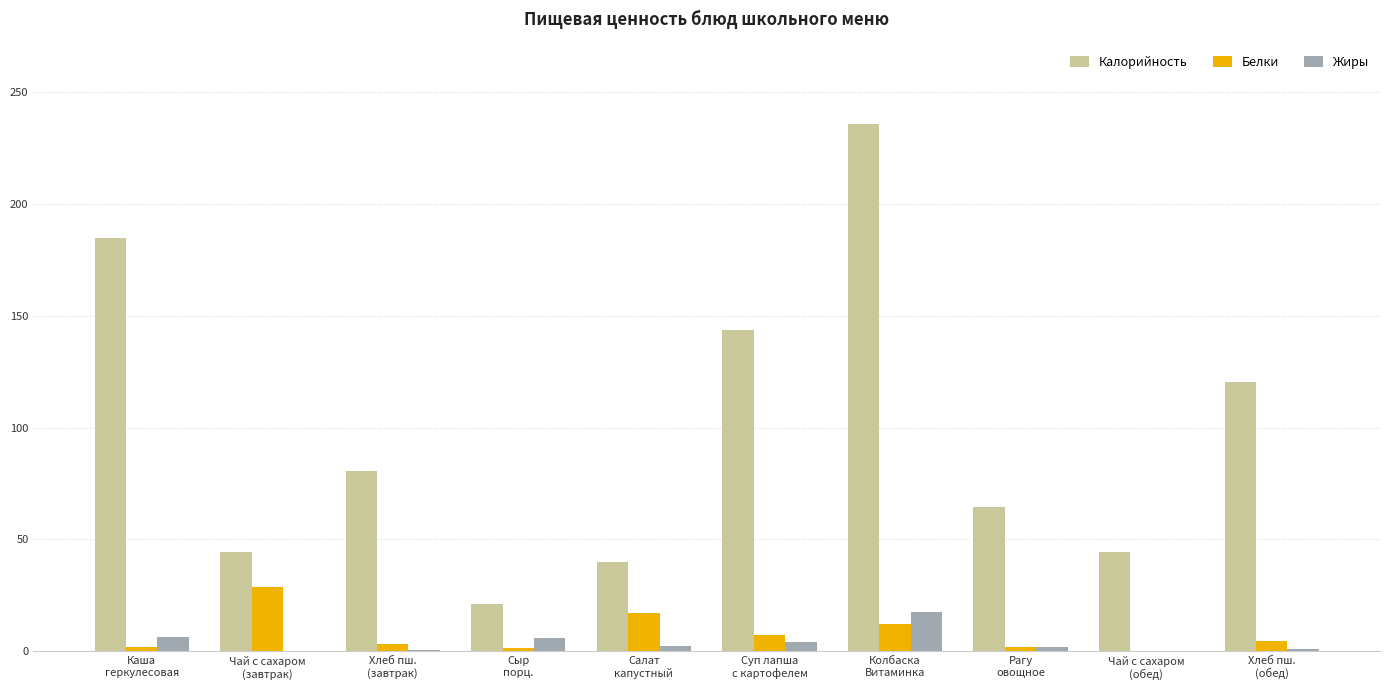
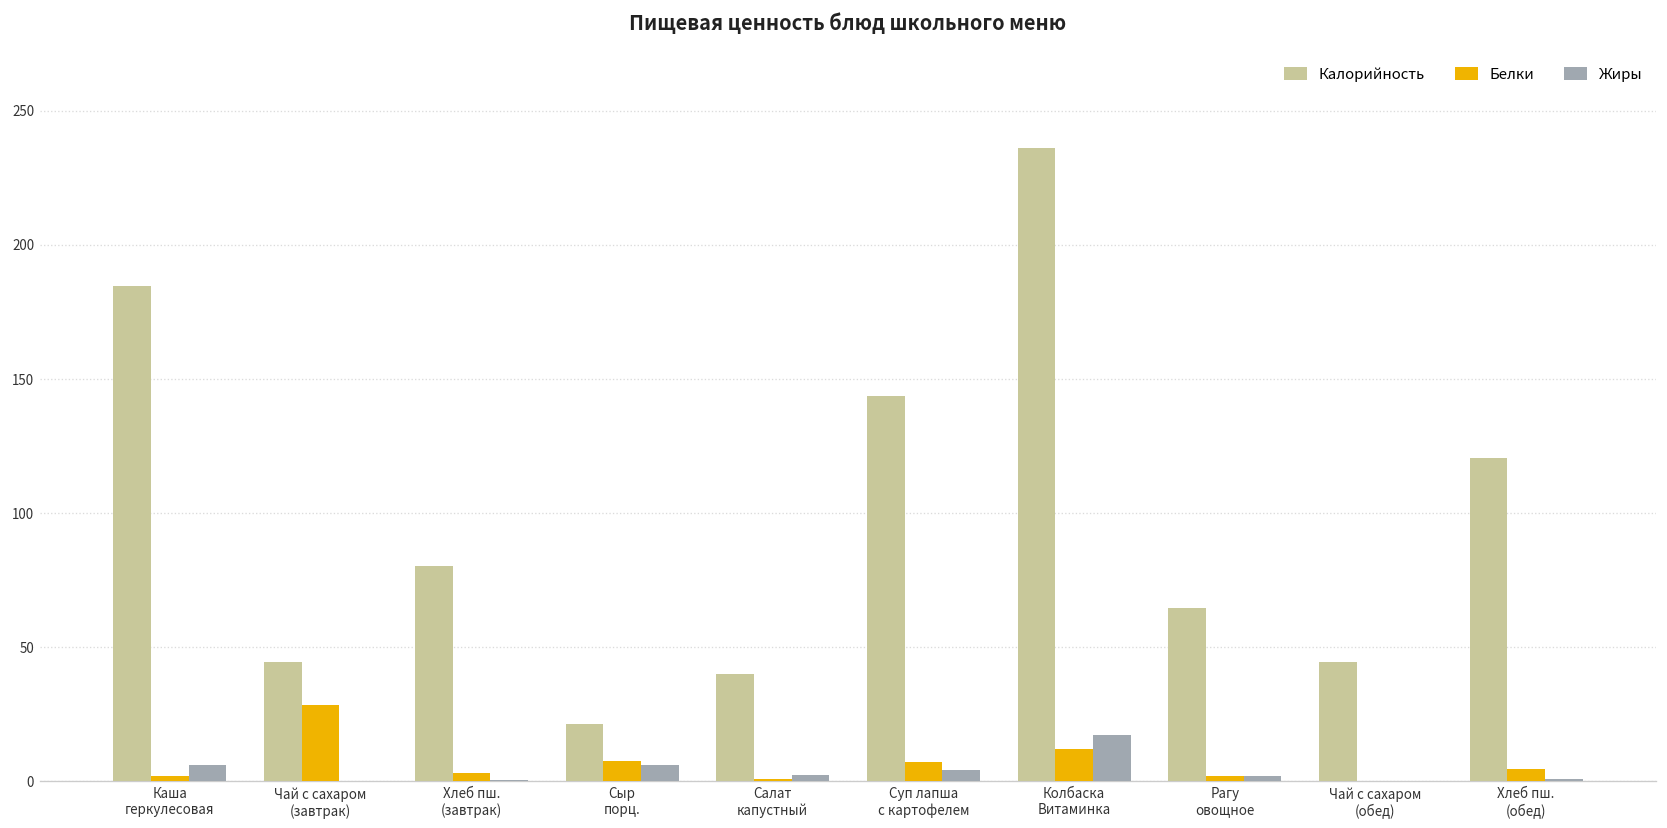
Белки, Сыр порц.: 1 -> 7
Белки, Салат капустный: 17 -> 1
